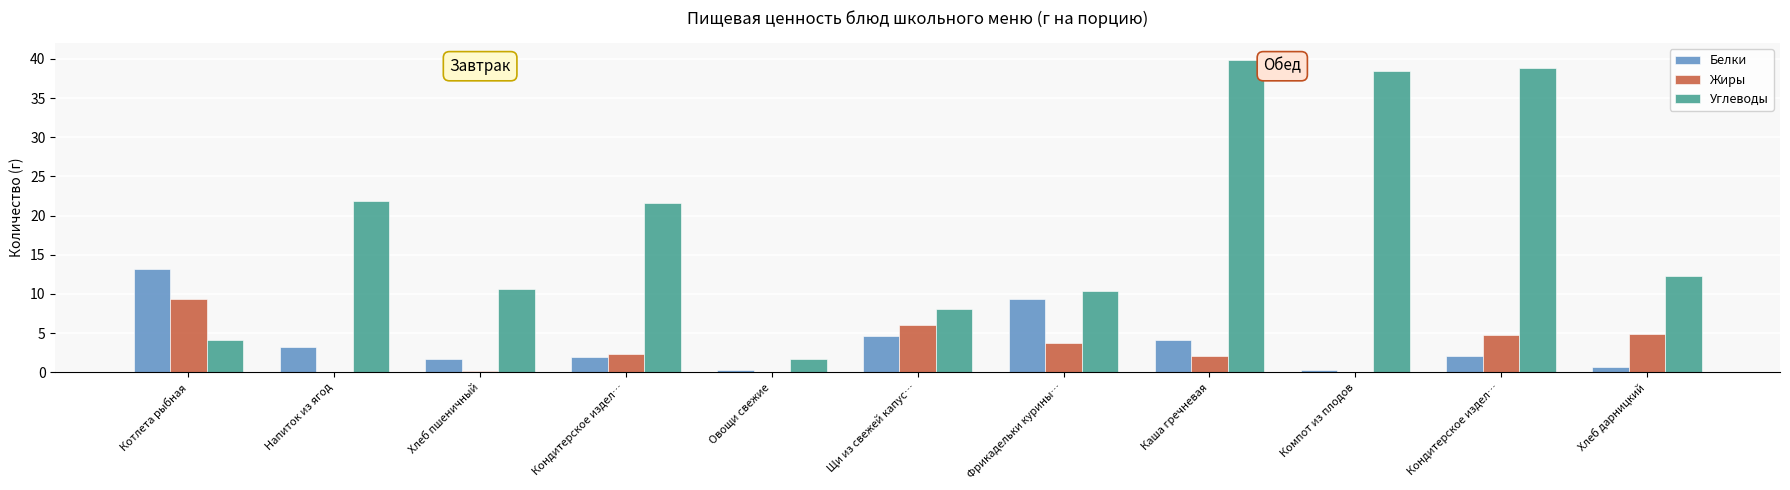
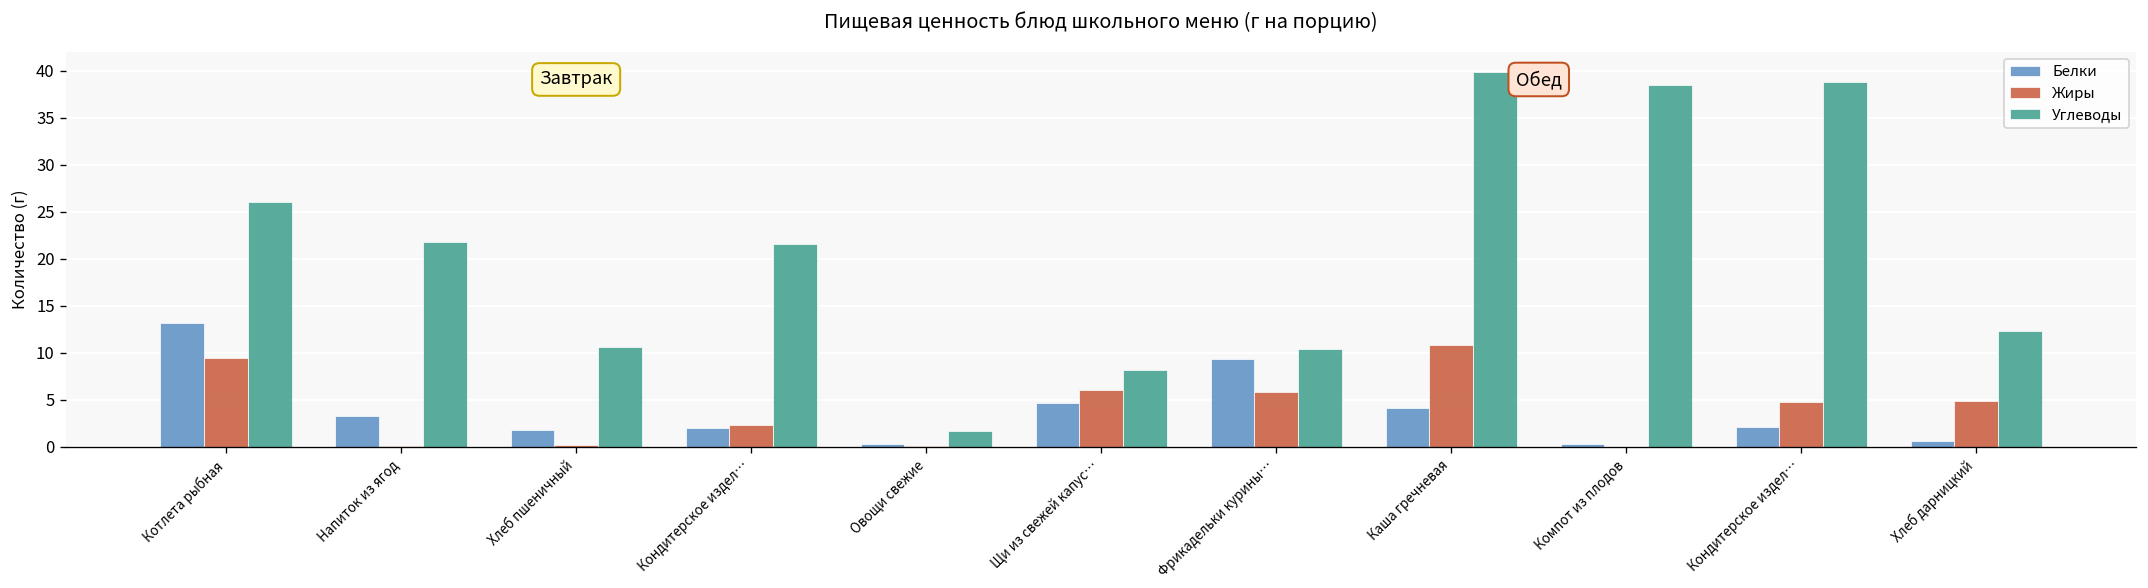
Углеводы, Котлета рыбная: 4 -> 26
Жиры, Фрикадельки курины…: 4 -> 6
Жиры, Каша гречневая: 2 -> 11
